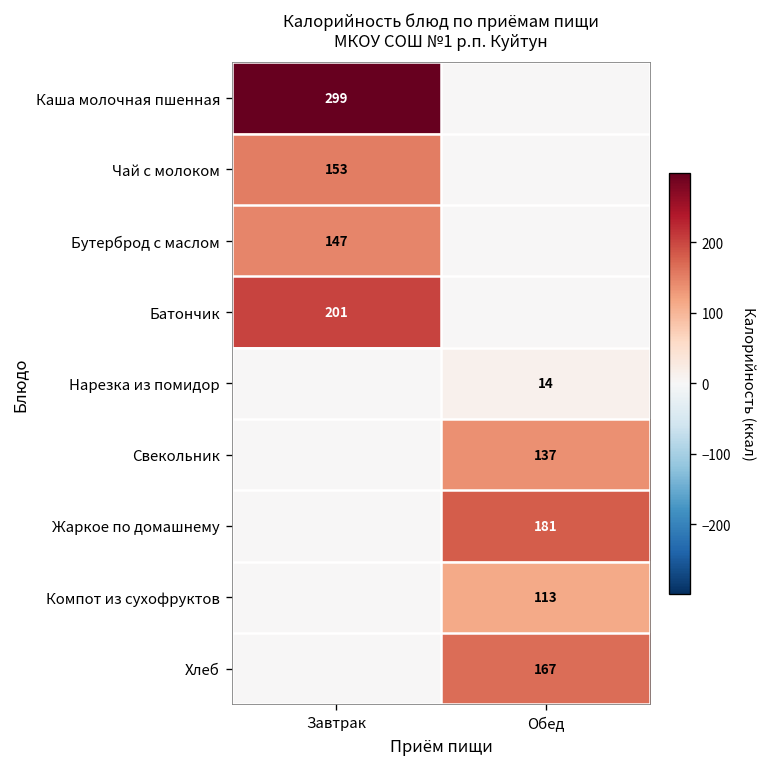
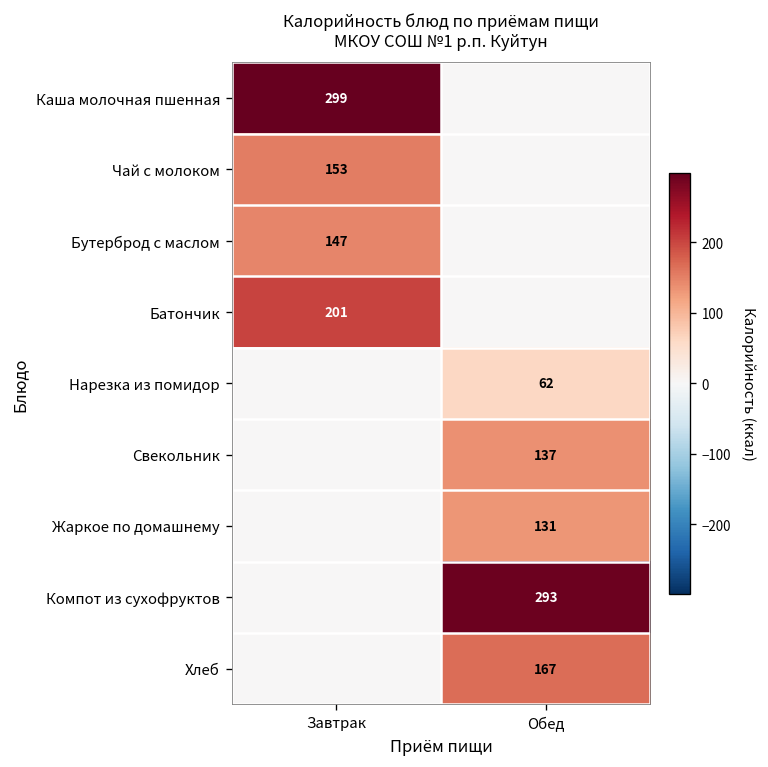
Нарезка из помидор, Обед: 14 -> 62
Жаркое по домашнему, Обед: 181 -> 131
Компот из сухофруктов, Обед: 113 -> 293
